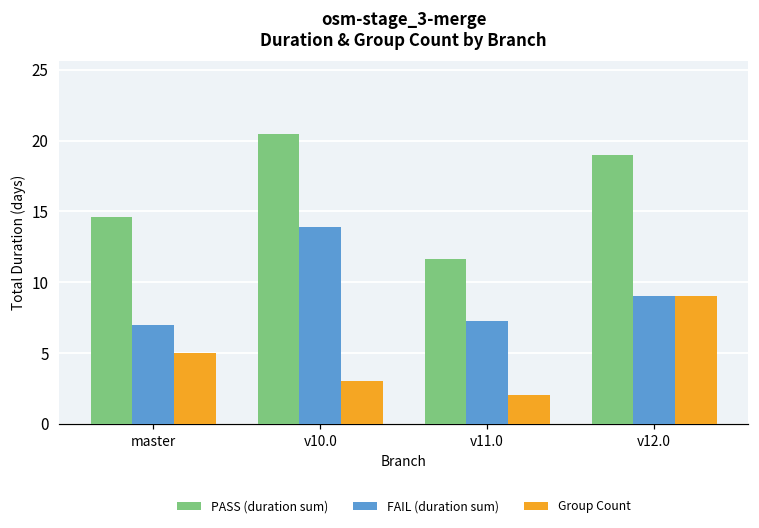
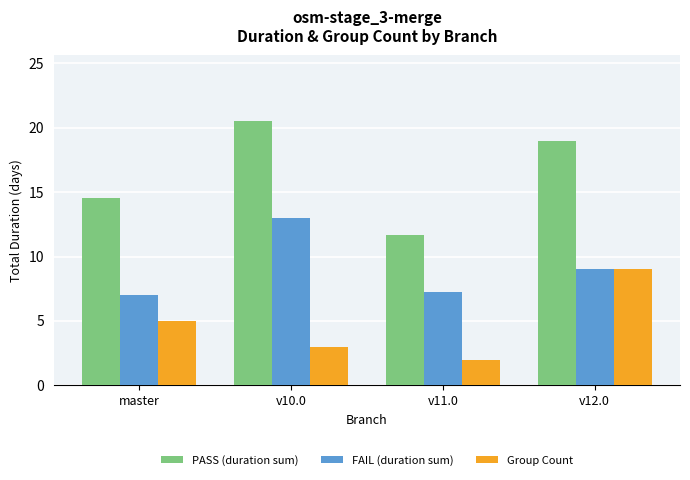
FAIL (duration sum), v10.0: 13.9 -> 13.0
